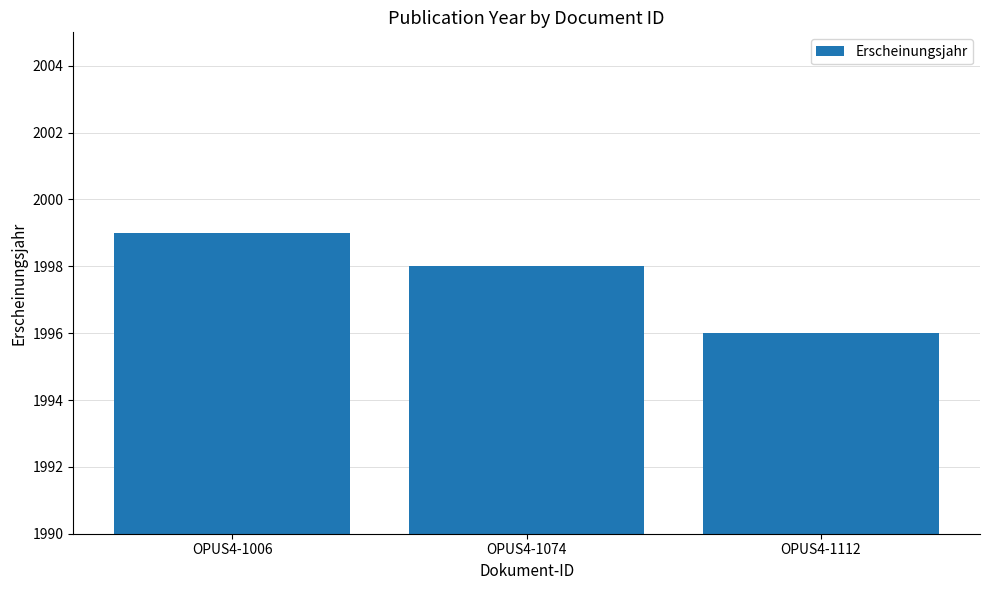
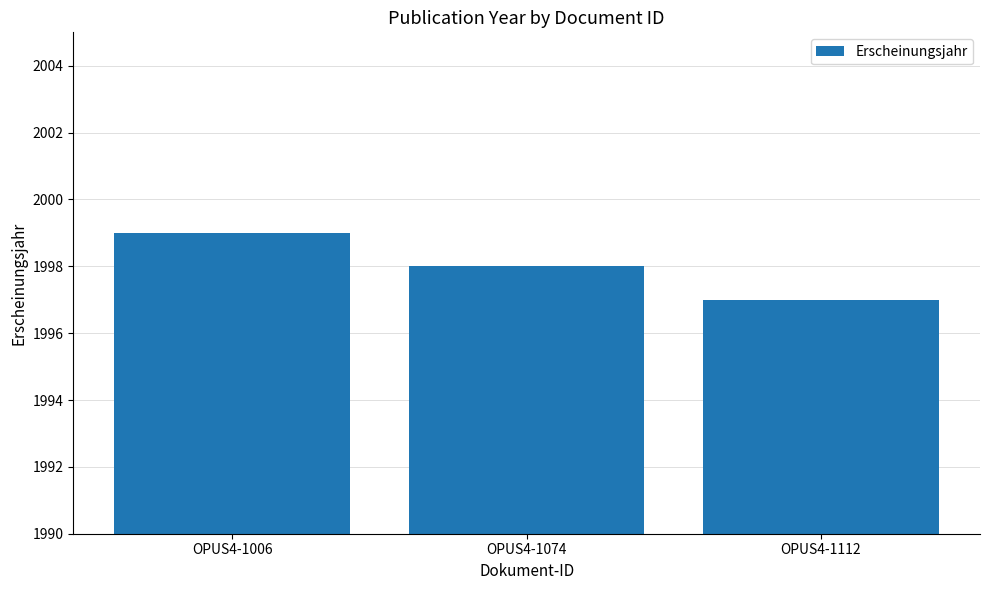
OPUS4-1112: 1996 -> 1997
